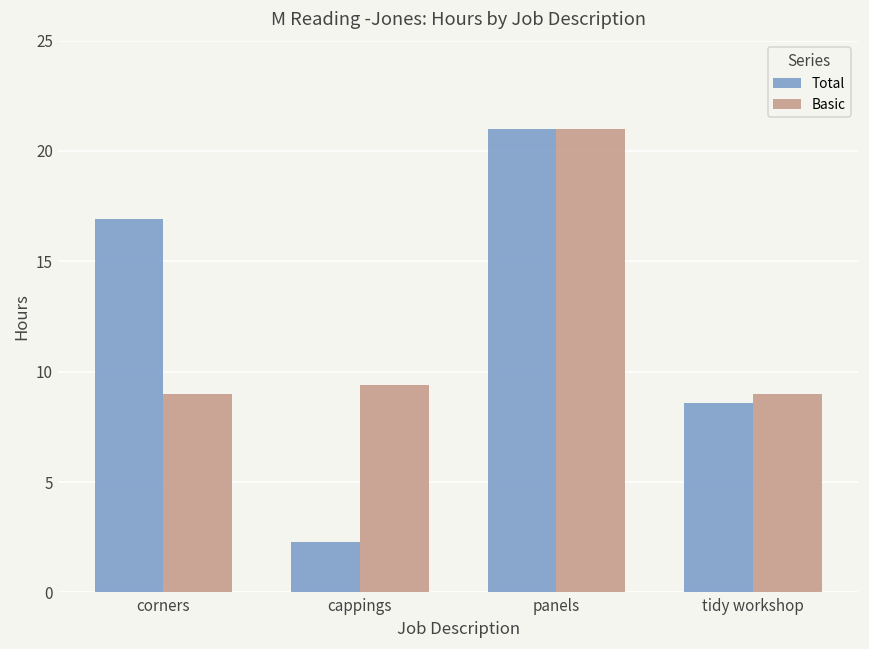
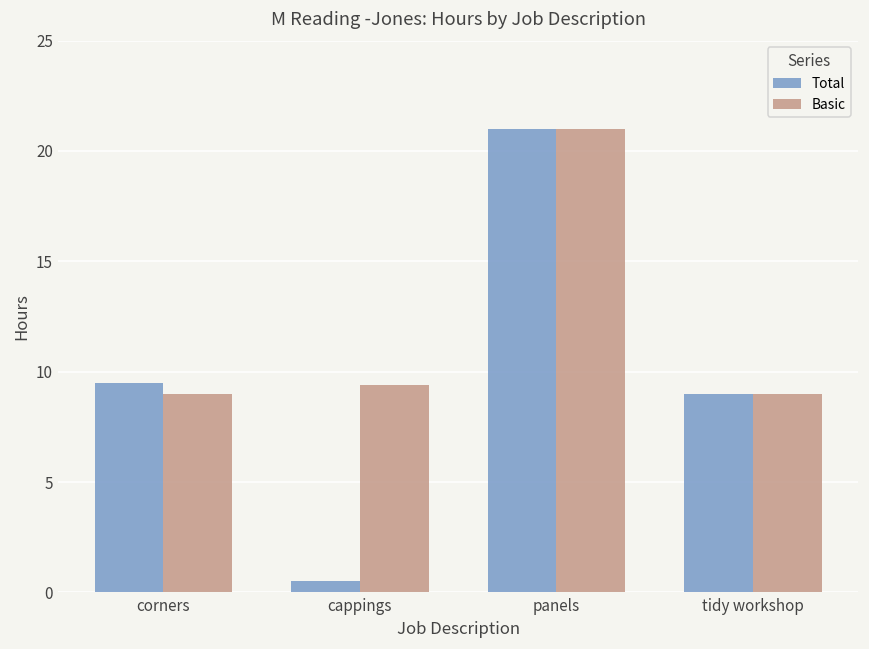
Total, corners: 16.9 -> 9.5
Total, cappings: 2.3 -> 0.5
Total, tidy workshop: 8.6 -> 9.0
